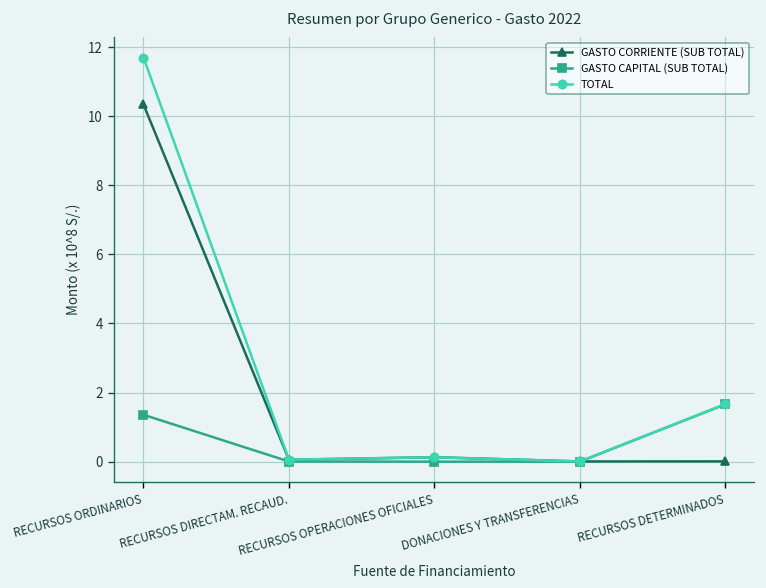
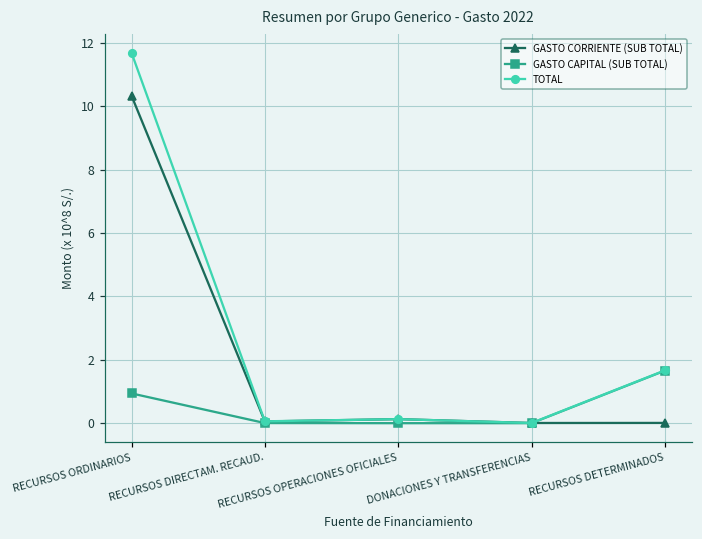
GASTO CAPITAL (SUB TOTAL), RECURSOS ORDINARIOS: 1.4 -> 0.9
